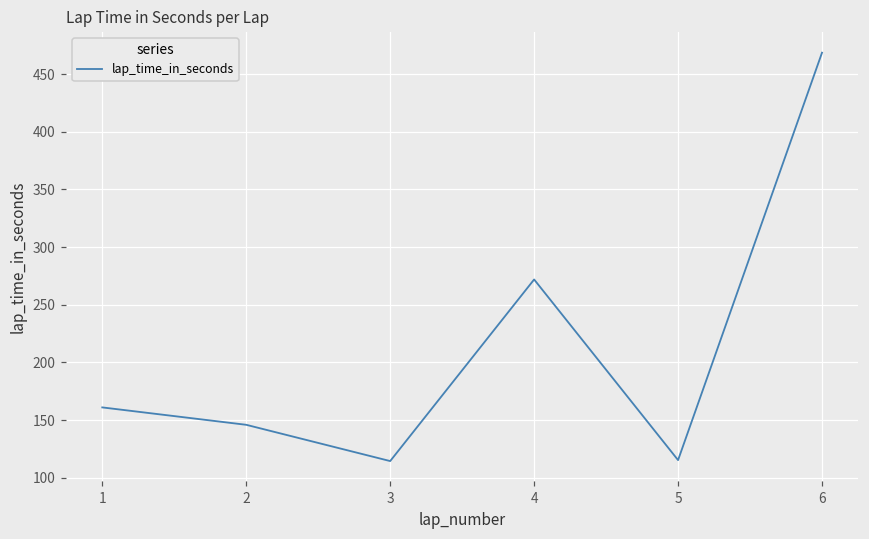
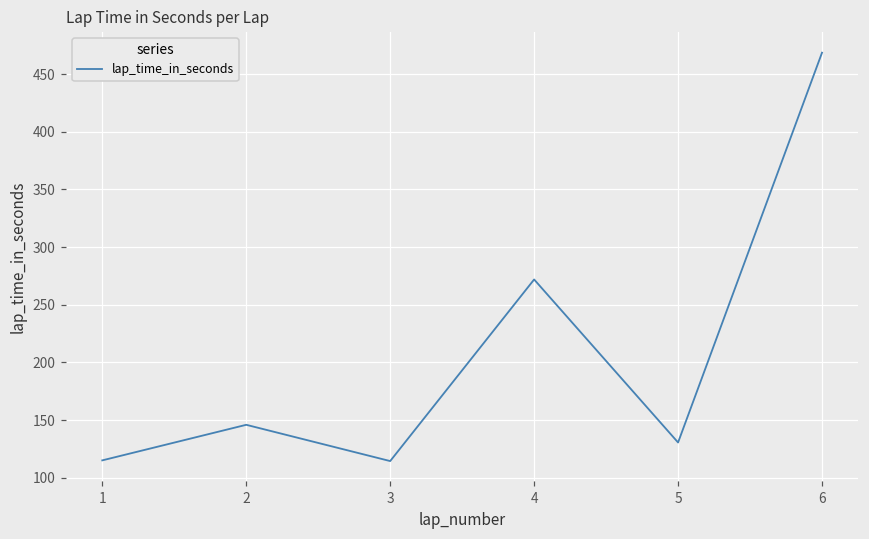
1: 161 -> 115
5: 115 -> 131
